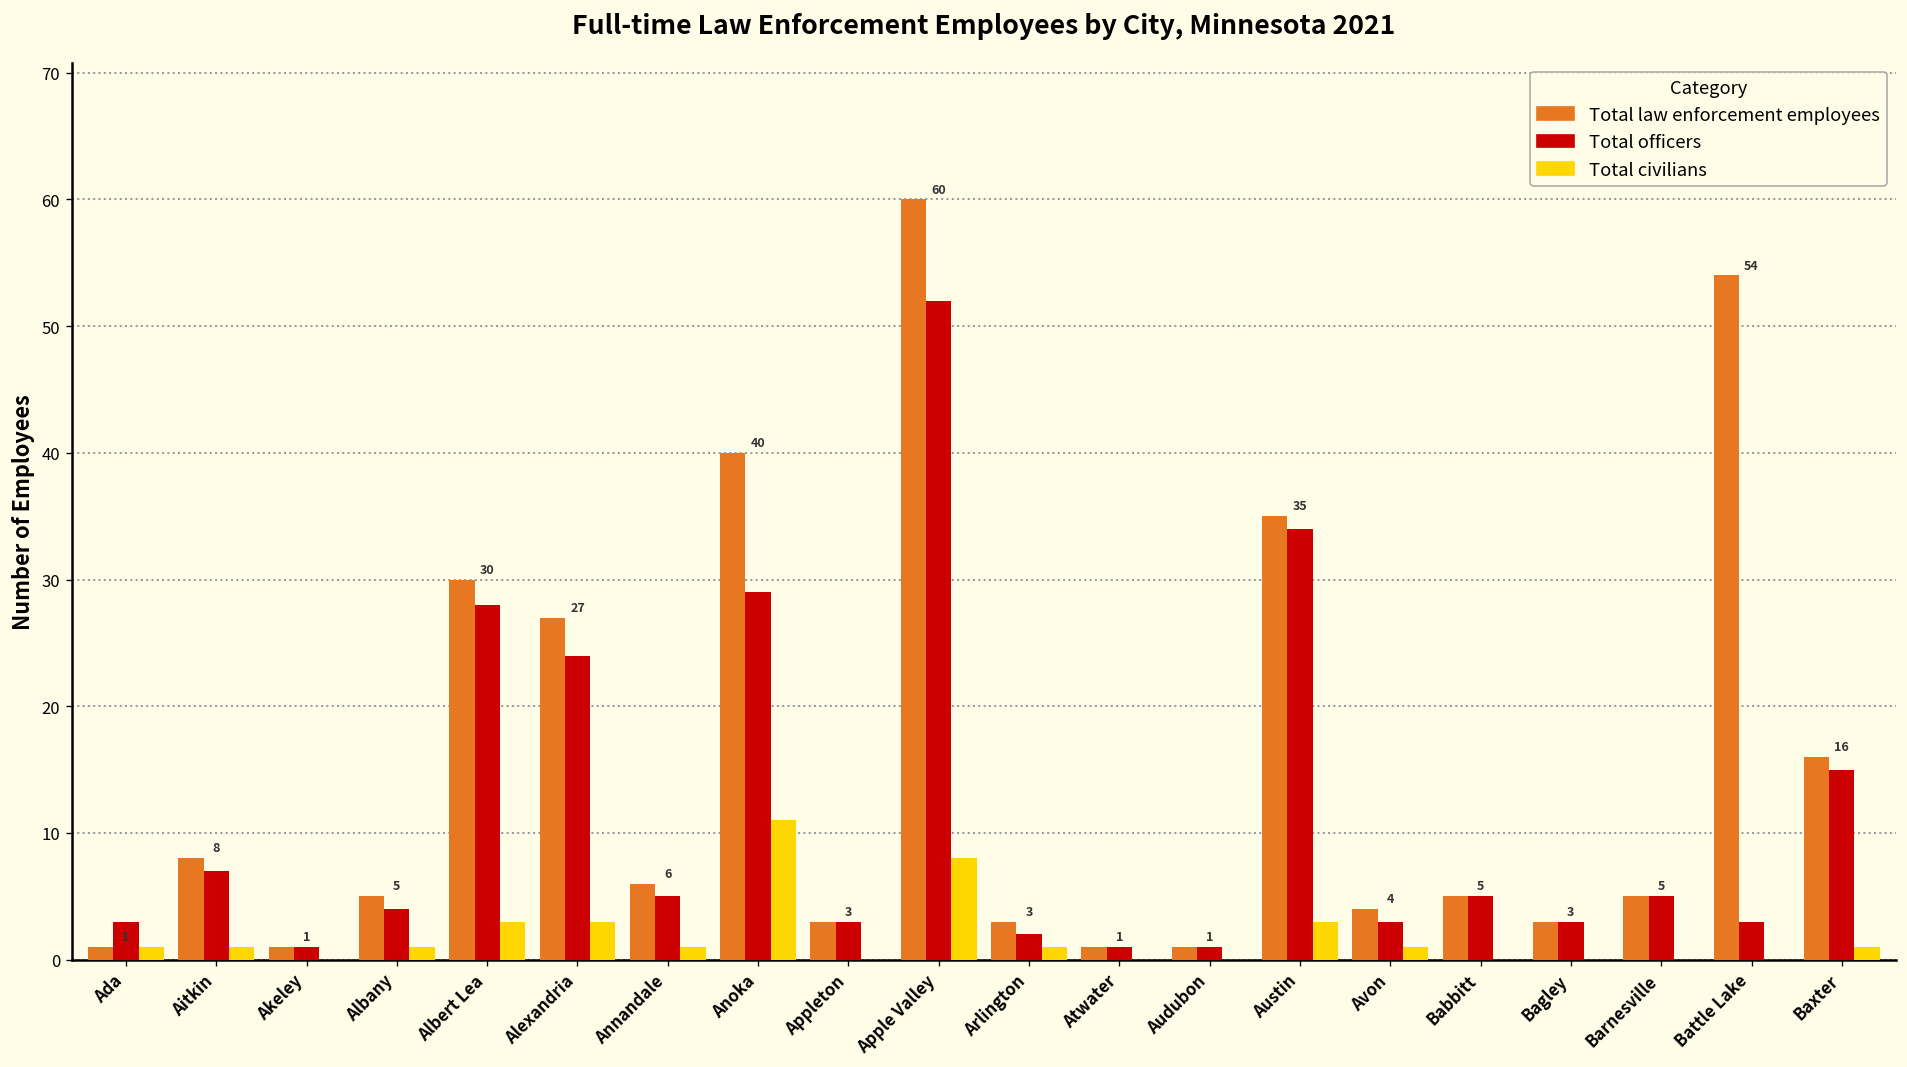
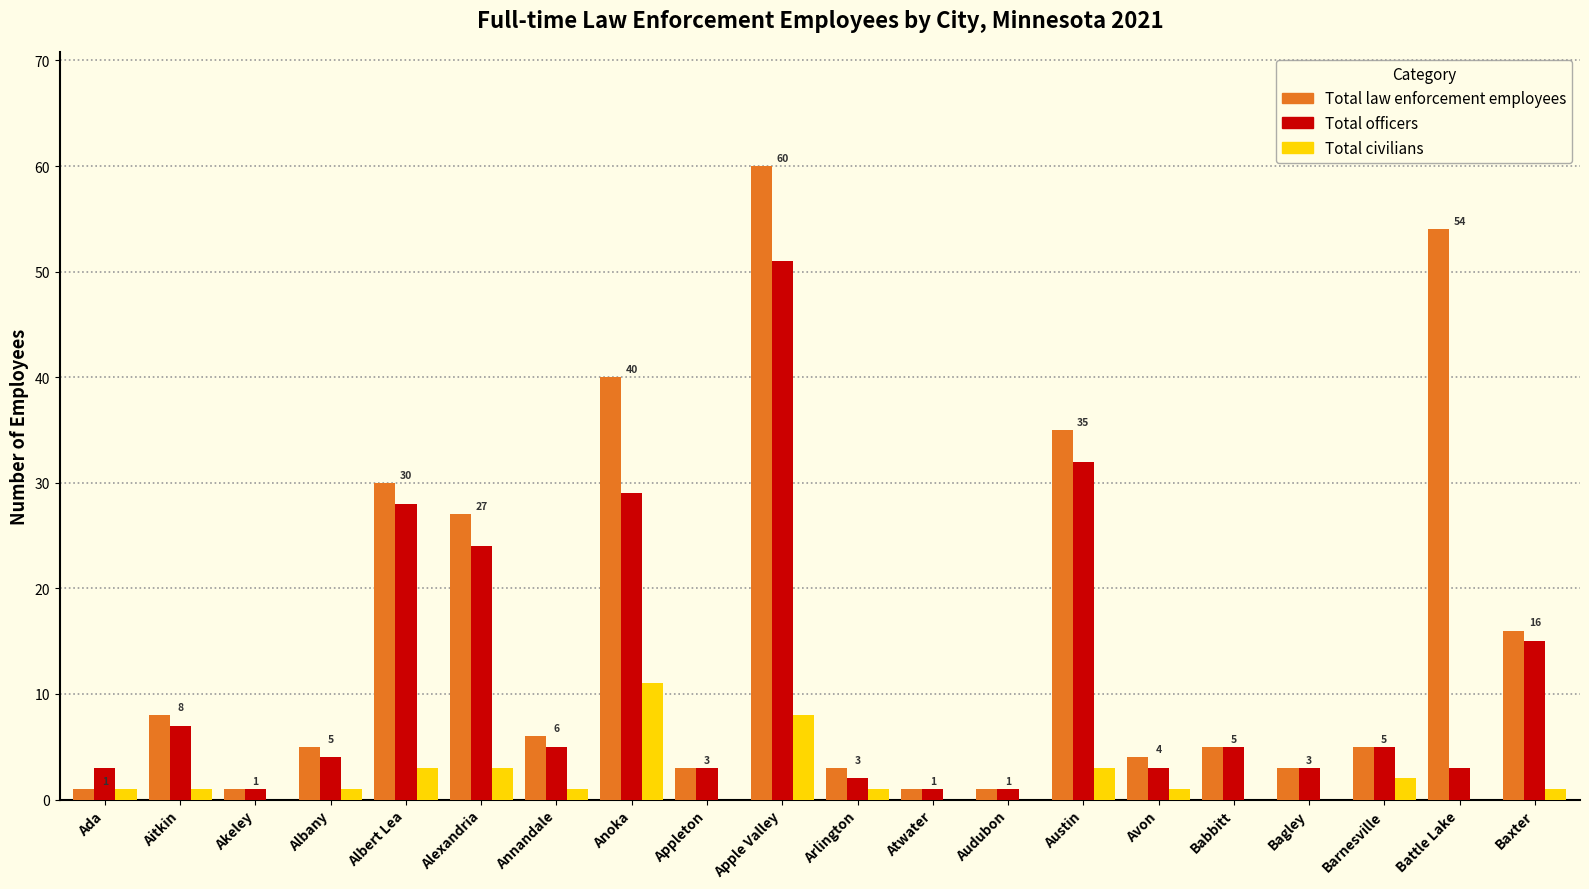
Total officers, Apple Valley: 52 -> 51
Total officers, Austin: 34 -> 32
Total civilians, Barnesville: 0 -> 2
